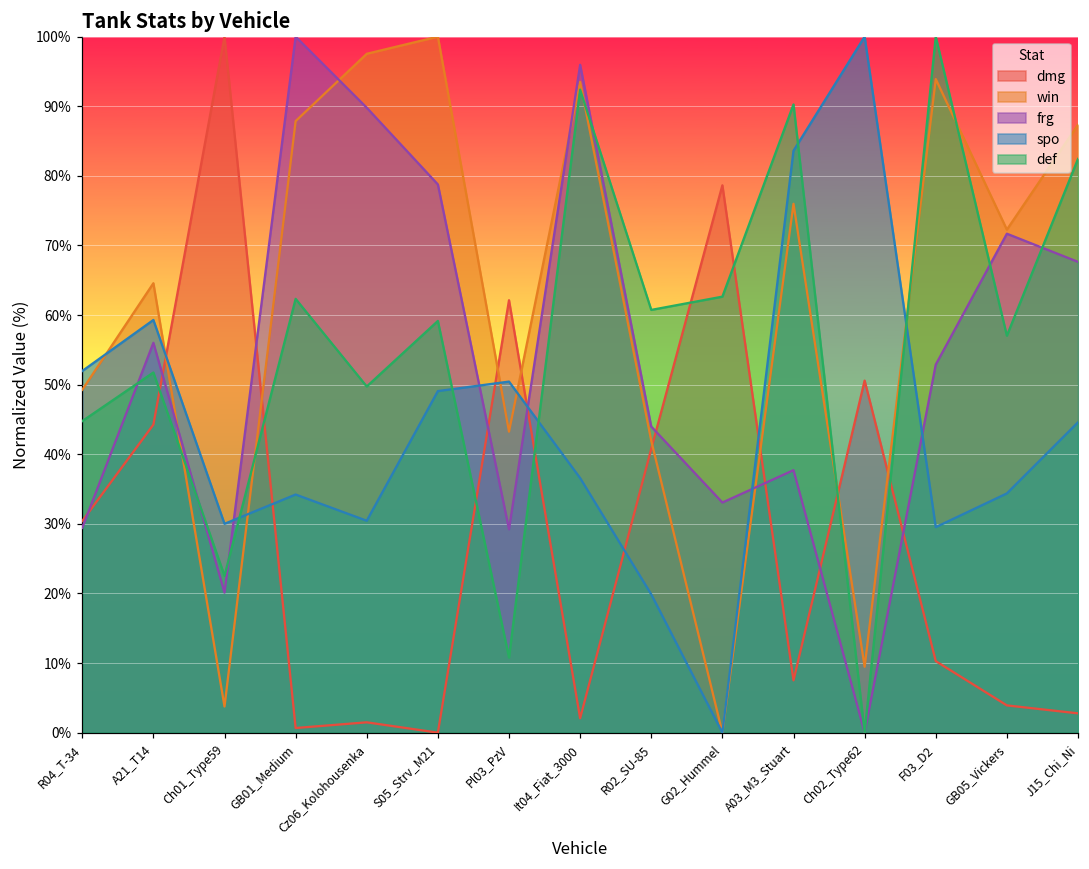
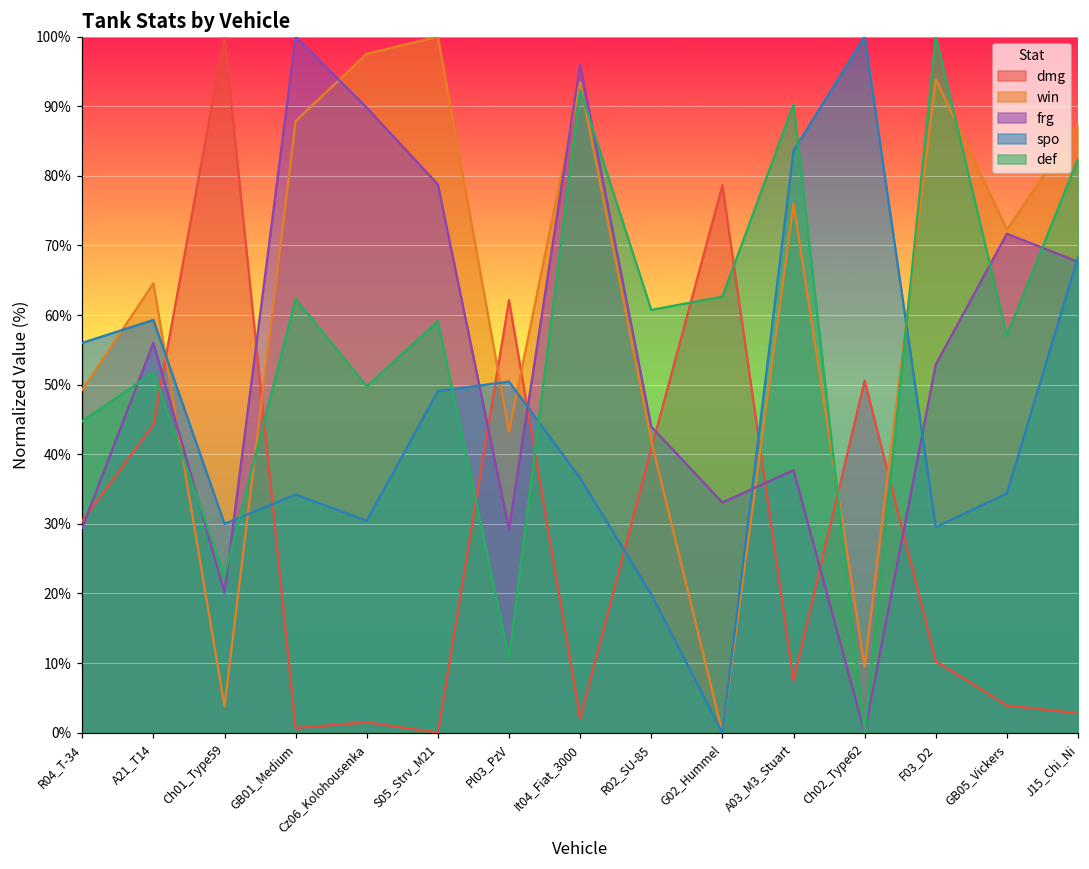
spo, R04_T-34: 52% -> 56%
spo, J15_Chi_Ni: 45% -> 68%
